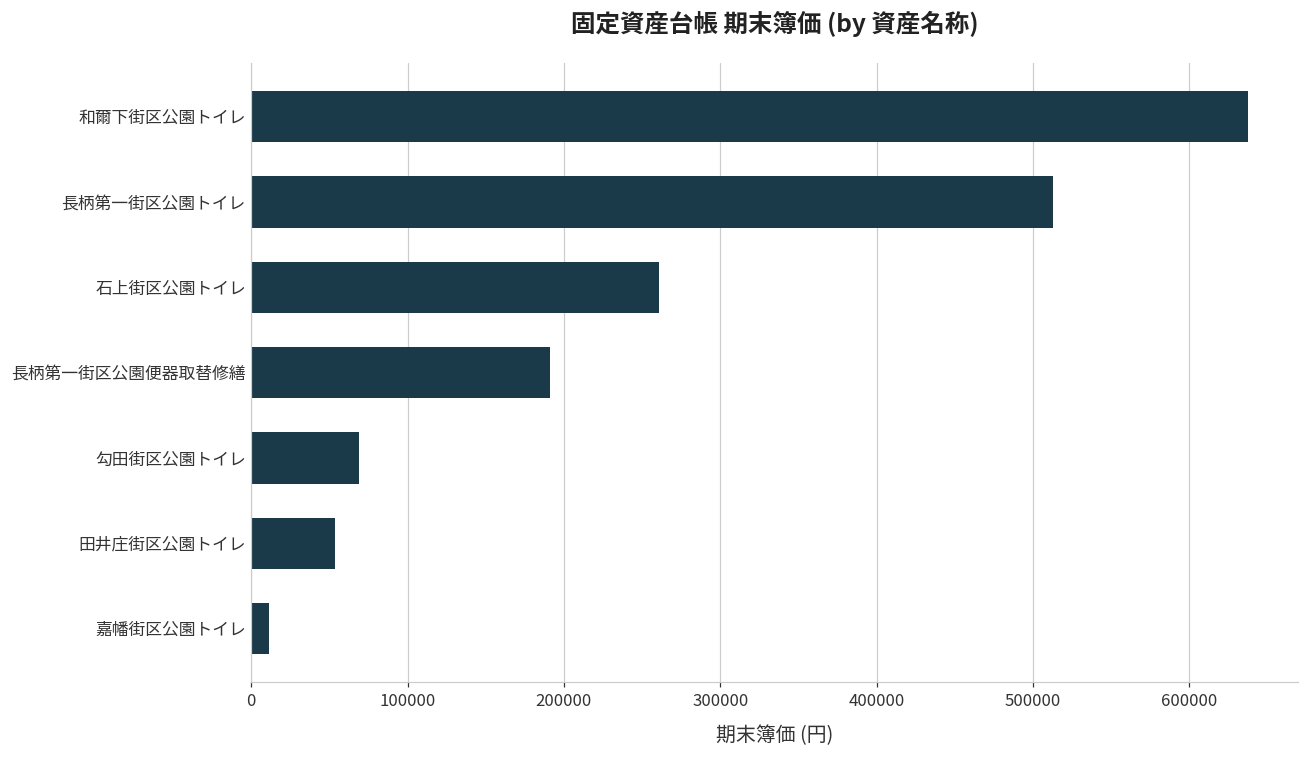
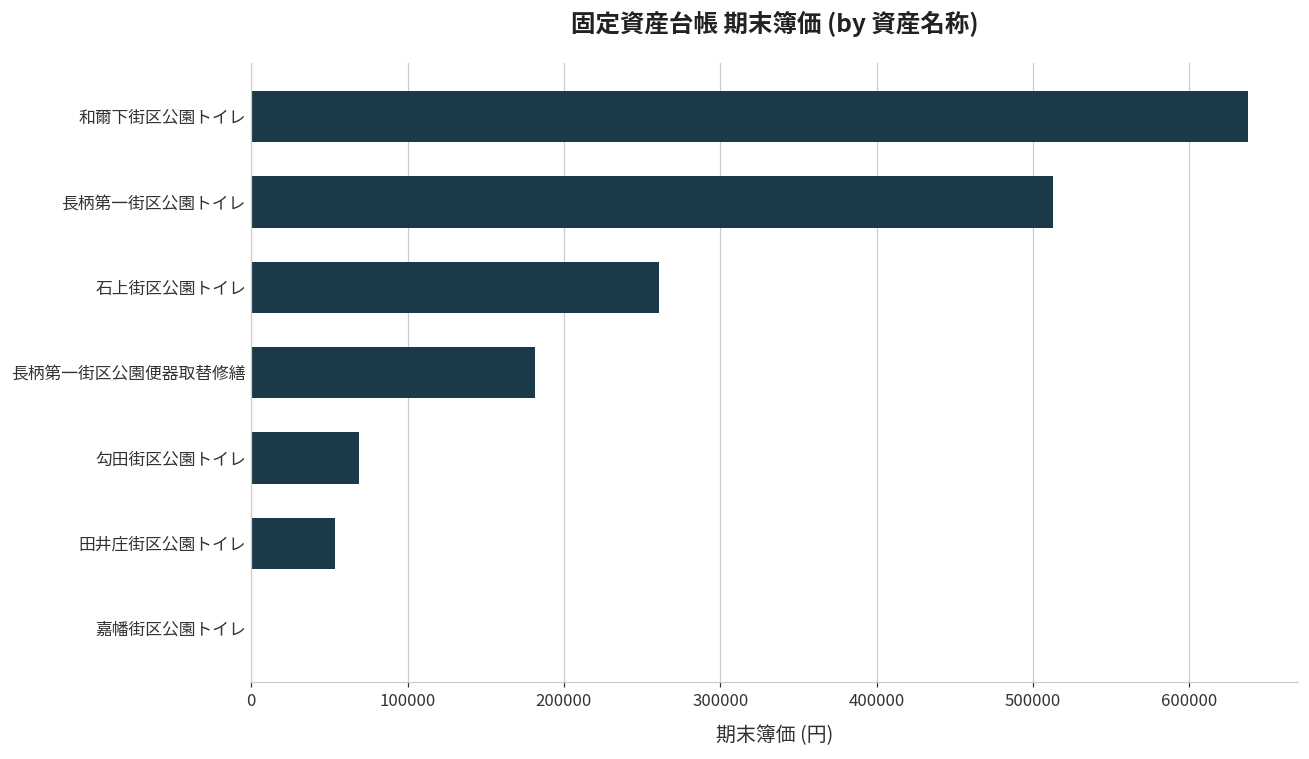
長柄第一街区公園便器取替修繕: 191000 -> 182000
嘉幡街区公園トイレ: 11000 -> 0
